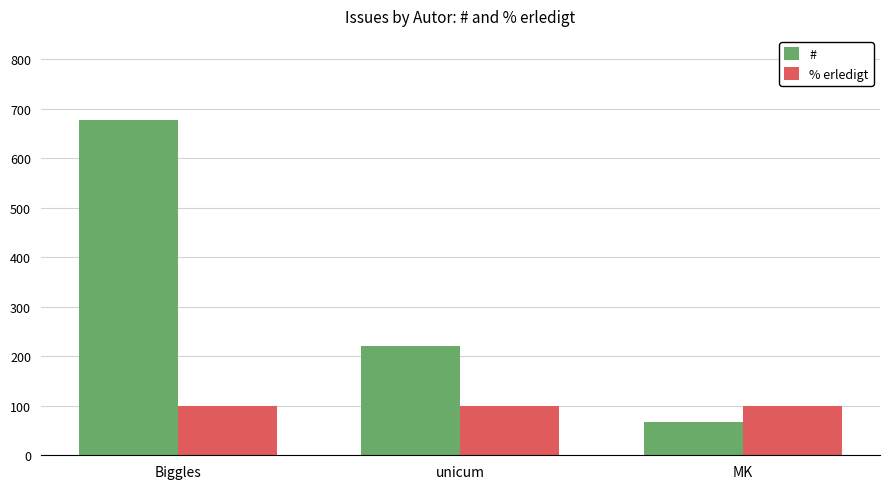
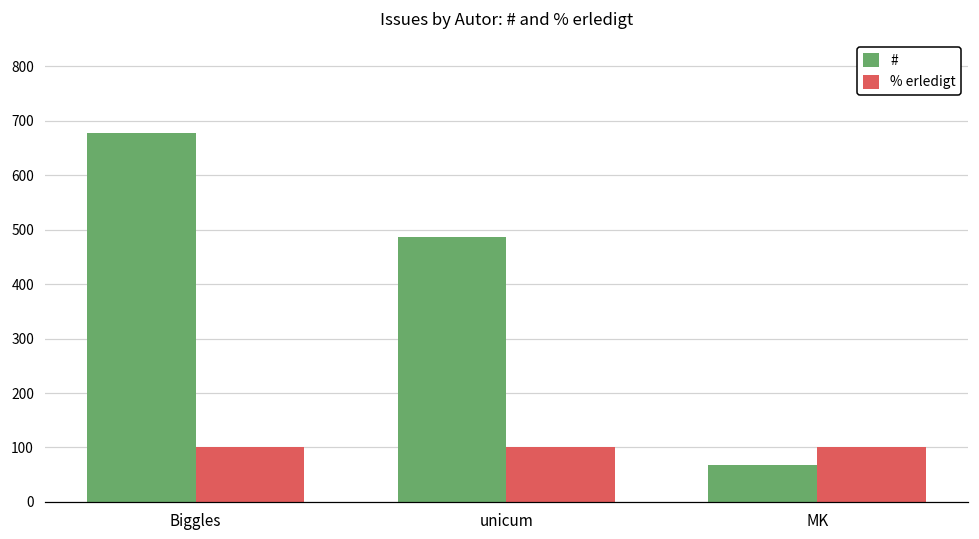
#, unicum: 220 -> 490
